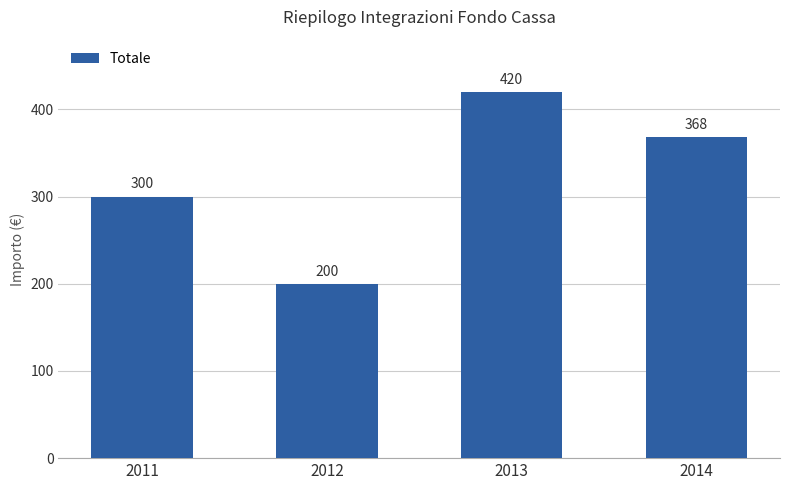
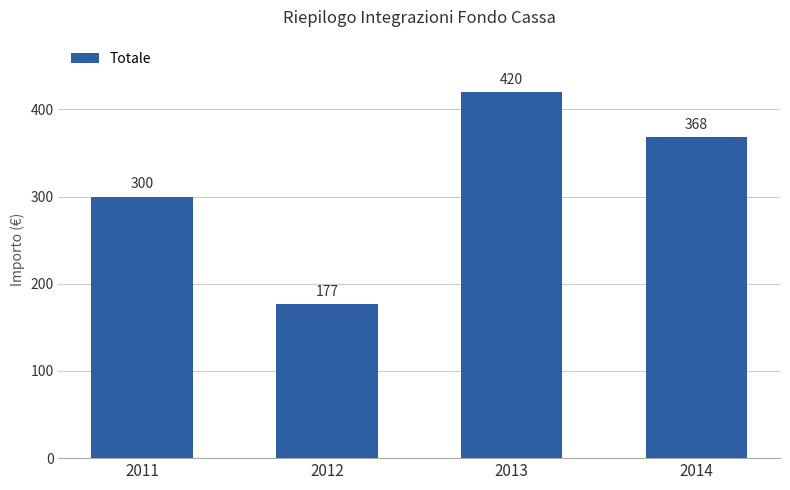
2012: 200 -> 177
